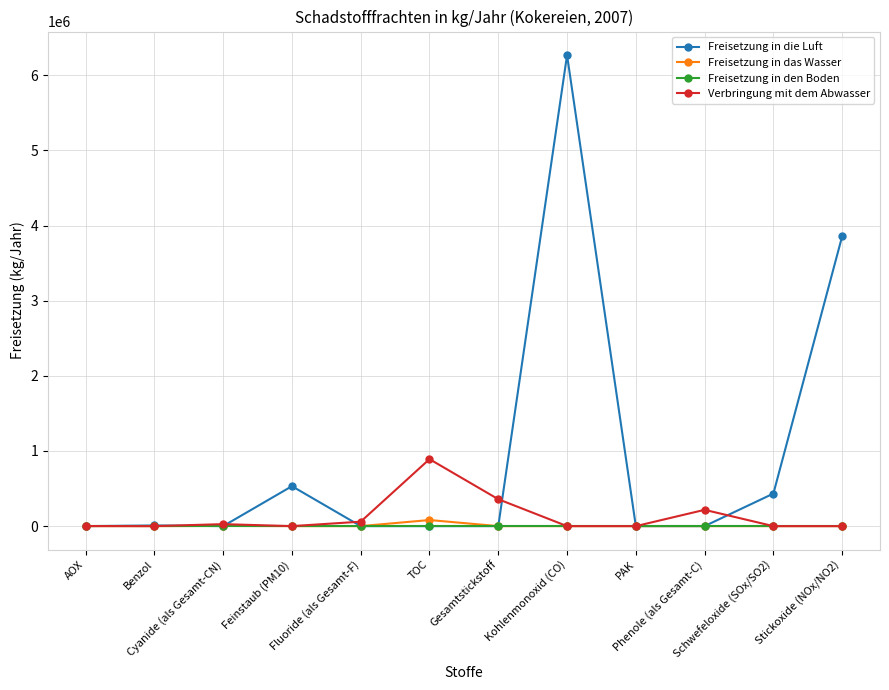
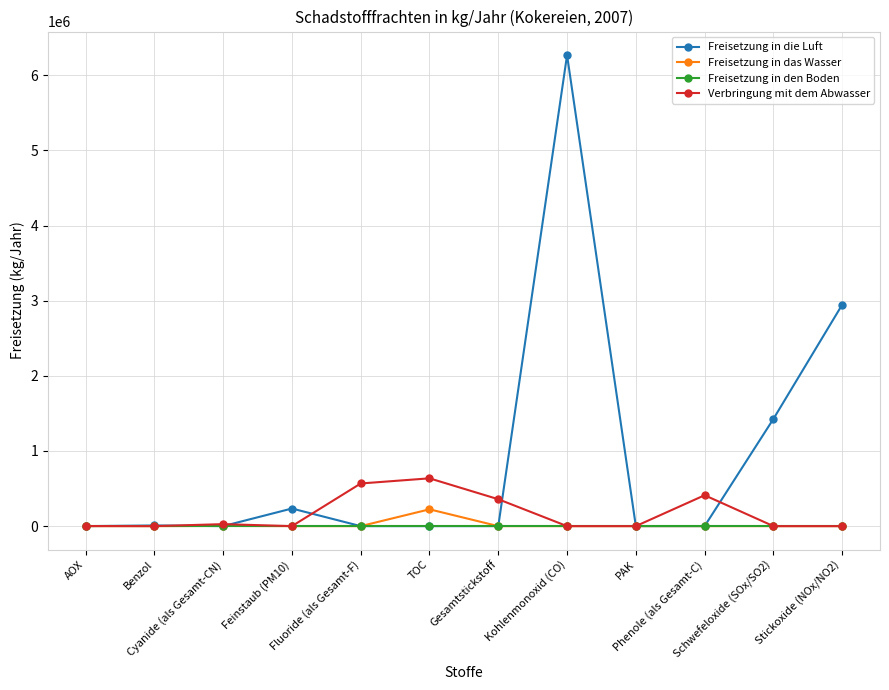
Freisetzung in die Luft, Feinstaub (PM10): 500000 -> 200000
Verbringung mit dem Abwasser, Fluoride (als Gesamt-F): 100000 -> 600000
Freisetzung in das Wasser, TOC: 100000 -> 200000
Verbringung mit dem Abwasser, TOC: 900000 -> 600000
Verbringung mit dem Abwasser, Phenole (als Gesamt-C): 200000 -> 400000
Freisetzung in die Luft, Schwefeloxide (SOx/SO2): 400000 -> 1400000
Freisetzung in die Luft, Stickoxide (NOx/NO2): 3900000 -> 2900000
